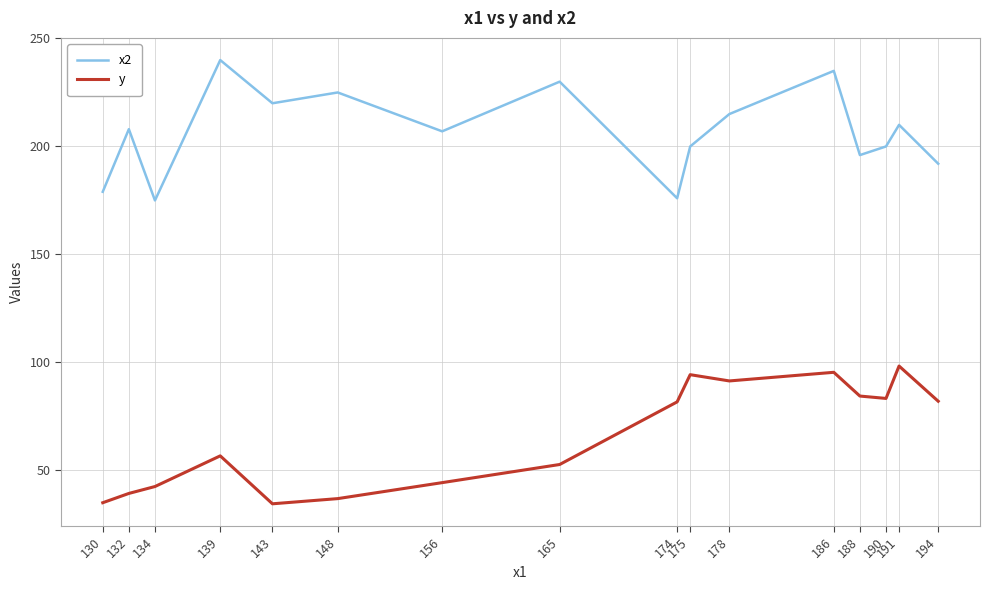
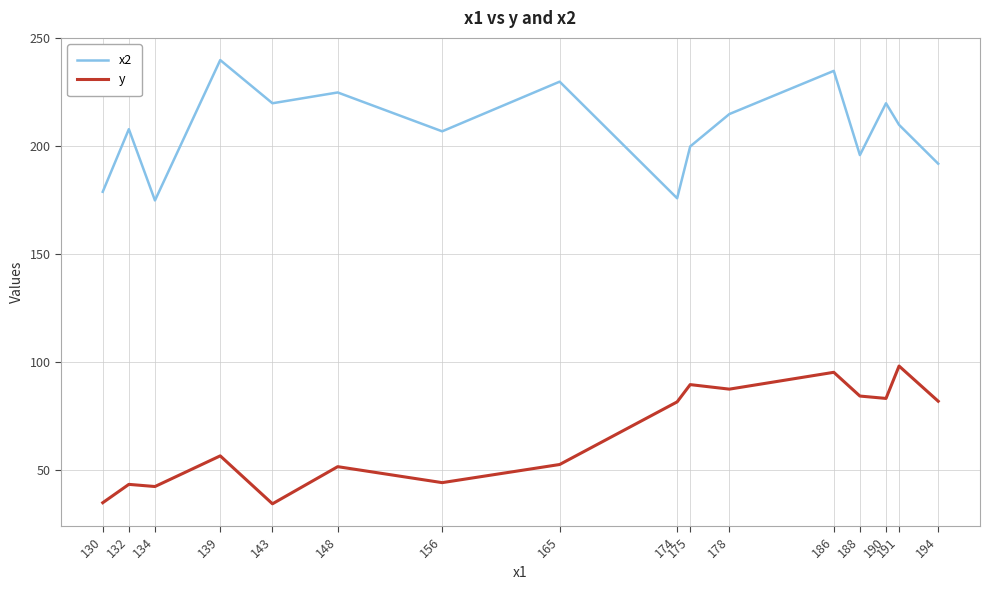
y, 132: 39 -> 44
y, 148: 37 -> 52
y, 175: 94 -> 90
y, 178: 91 -> 88
x2, 190: 200 -> 220
